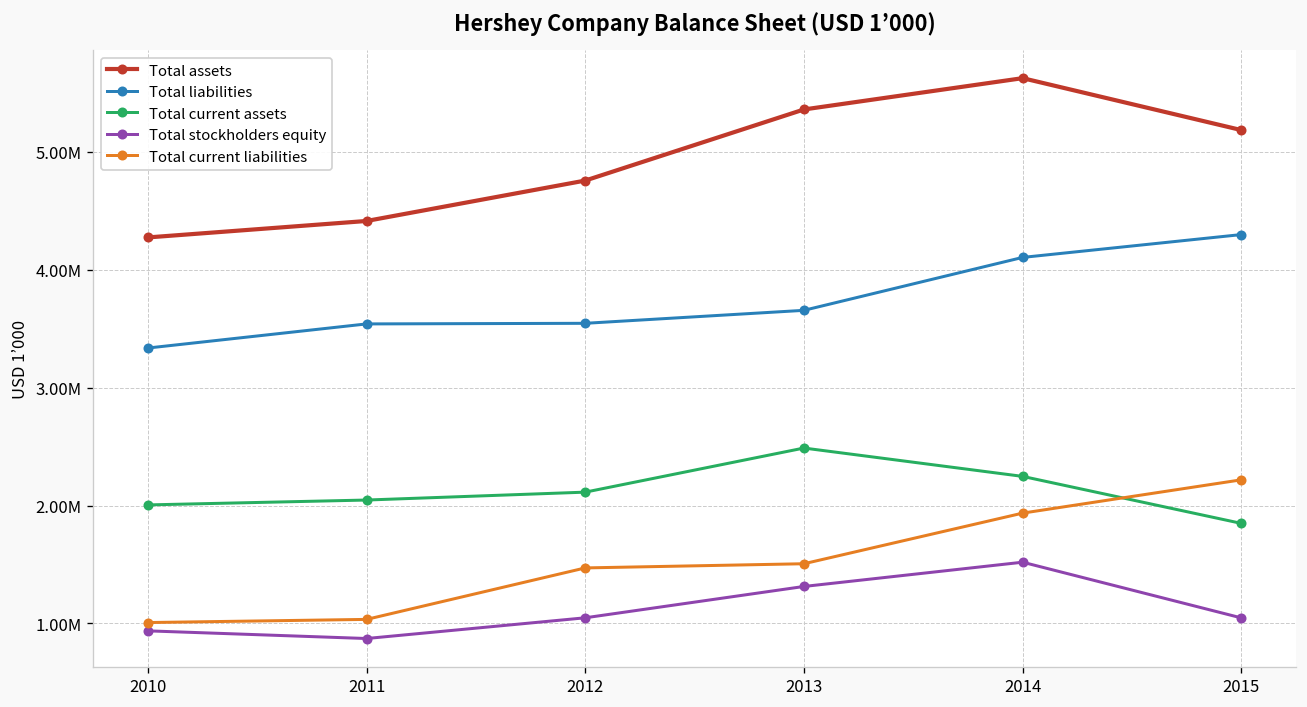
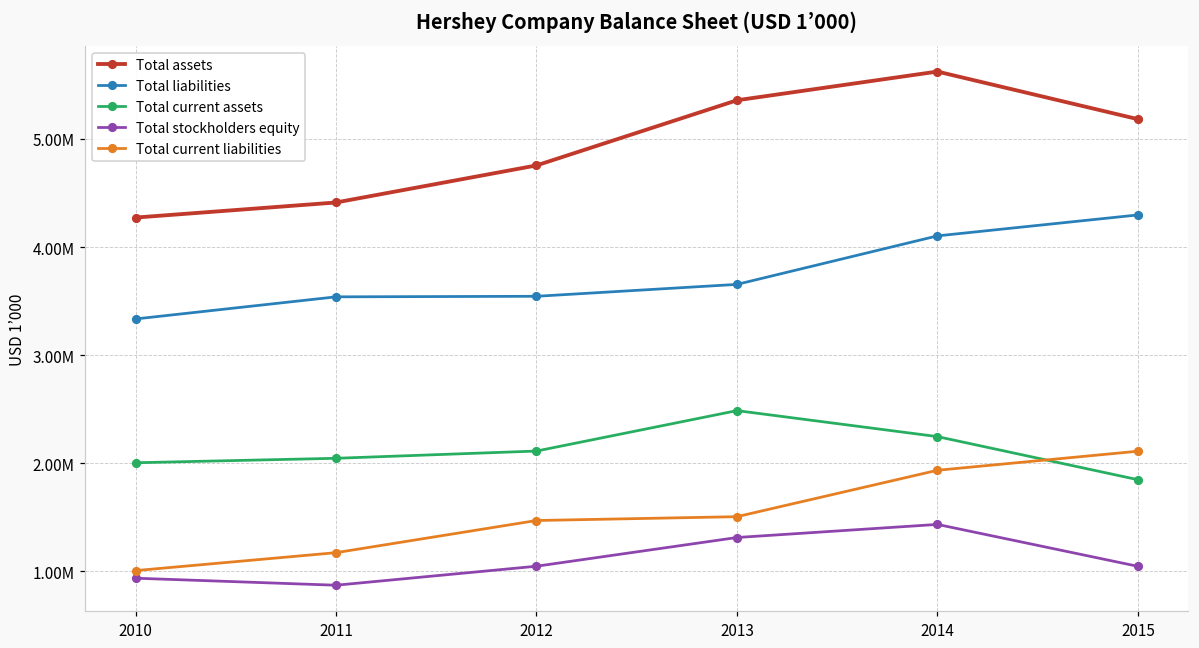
Total current liabilities, 2011: 1000000 -> 1200000
Total stockholders equity, 2014: 1500000 -> 1400000
Total current liabilities, 2015: 2200000 -> 2100000
